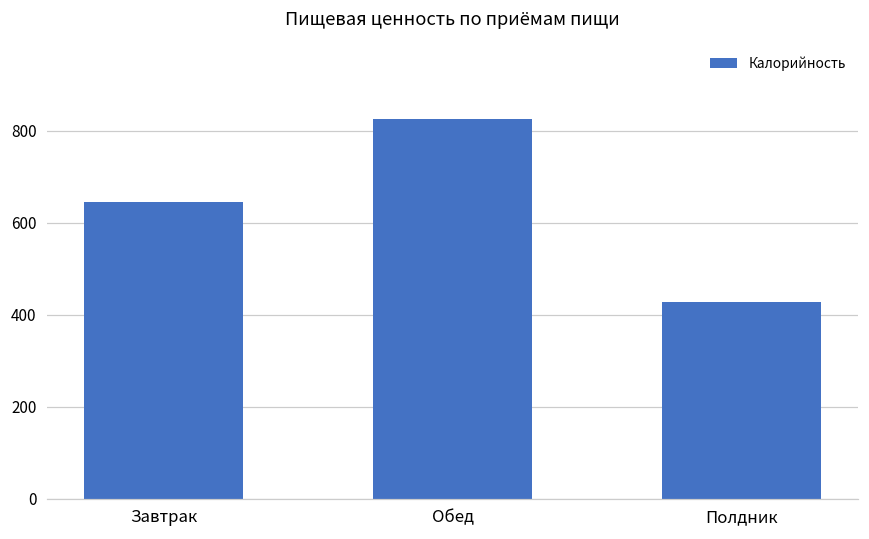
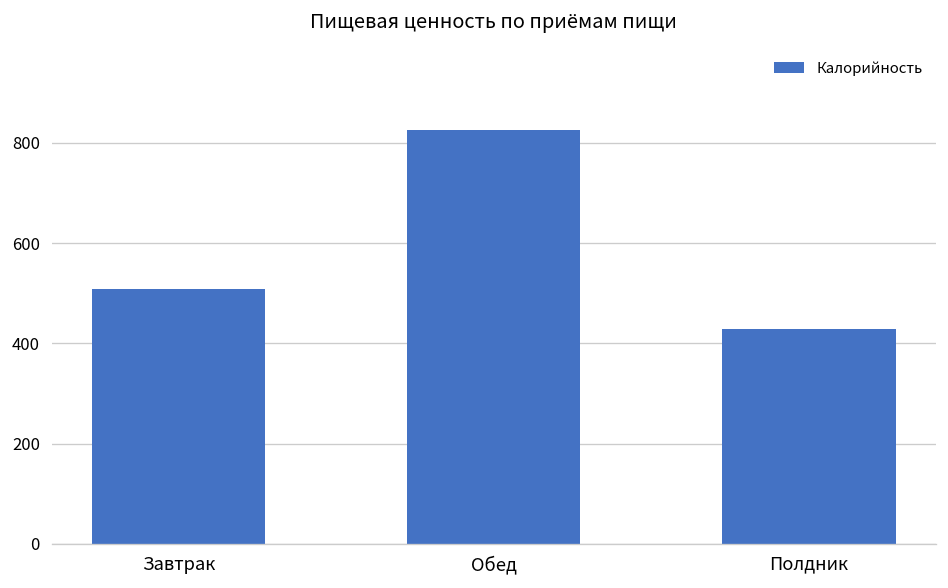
Завтрак: 650 -> 510
